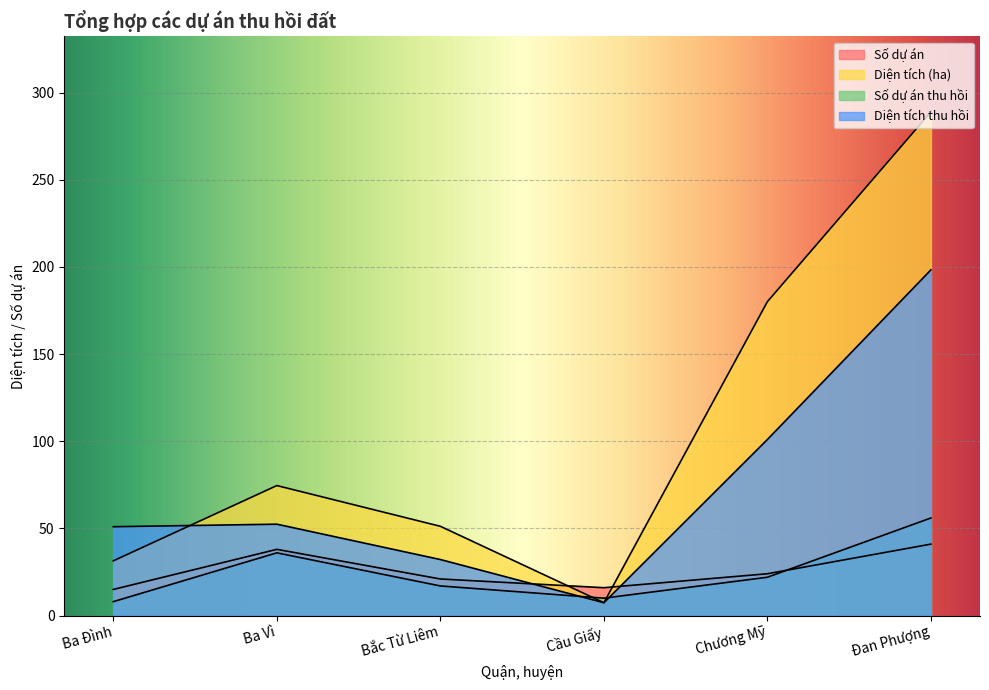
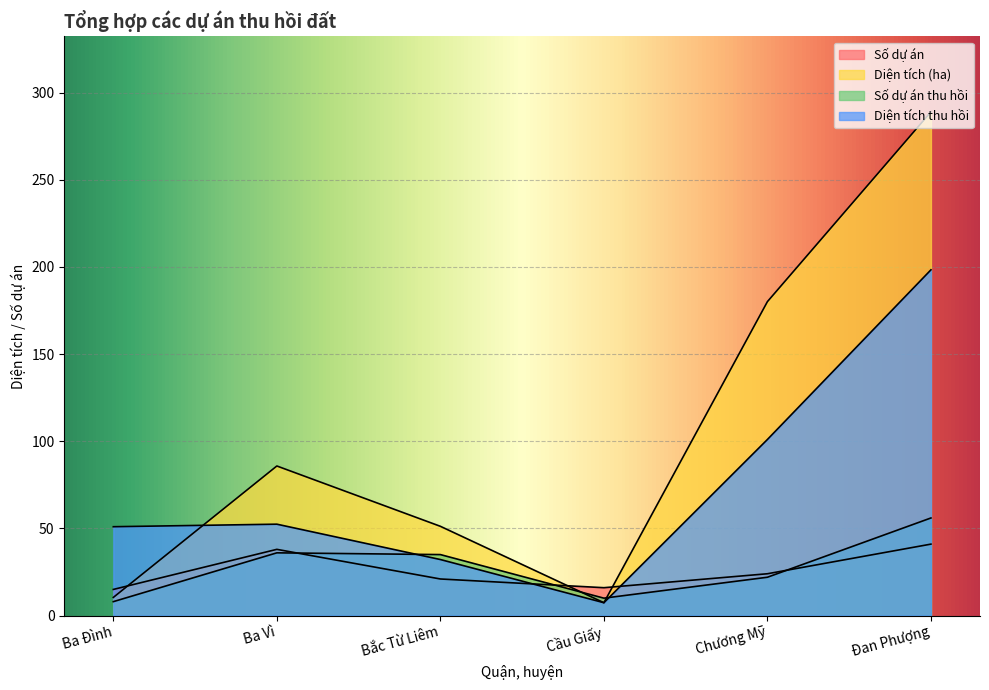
Diện tích (ha), Ba Đình: 31 -> 10
Diện tích (ha), Ba Vì: 75 -> 86
Số dự án thu hồi, Bắc Từ Liêm: 17 -> 35
